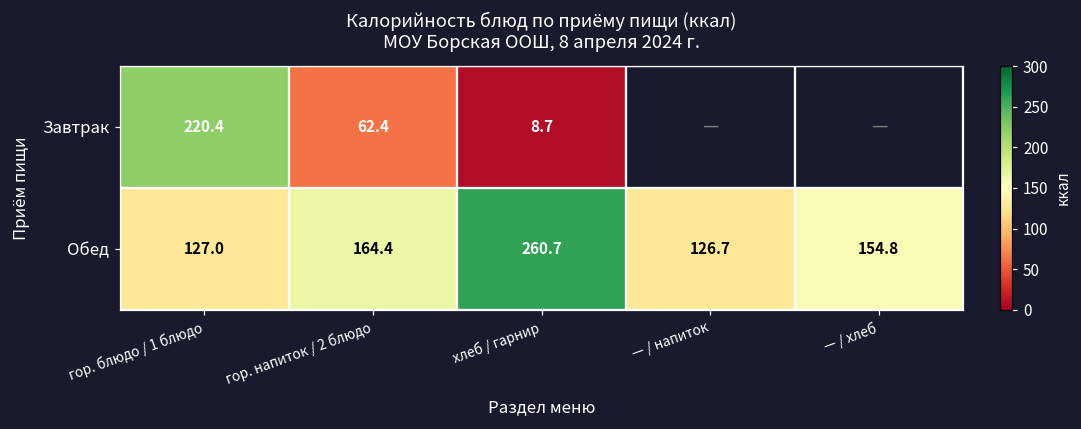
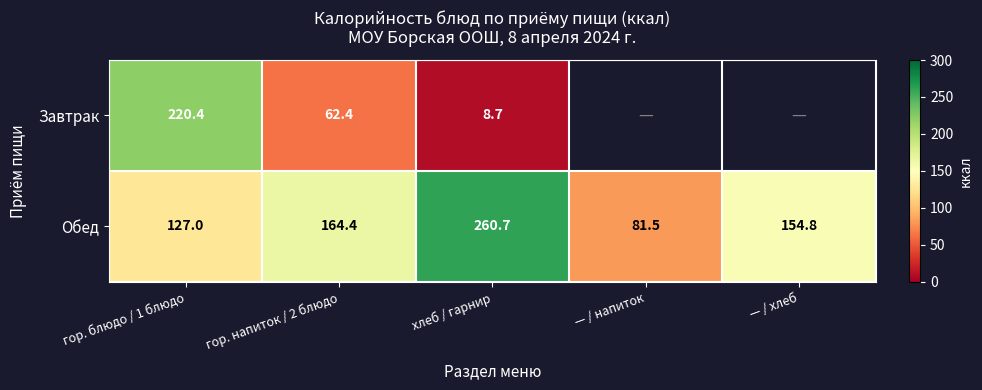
Обед, — / напиток: 126.7 -> 81.5
